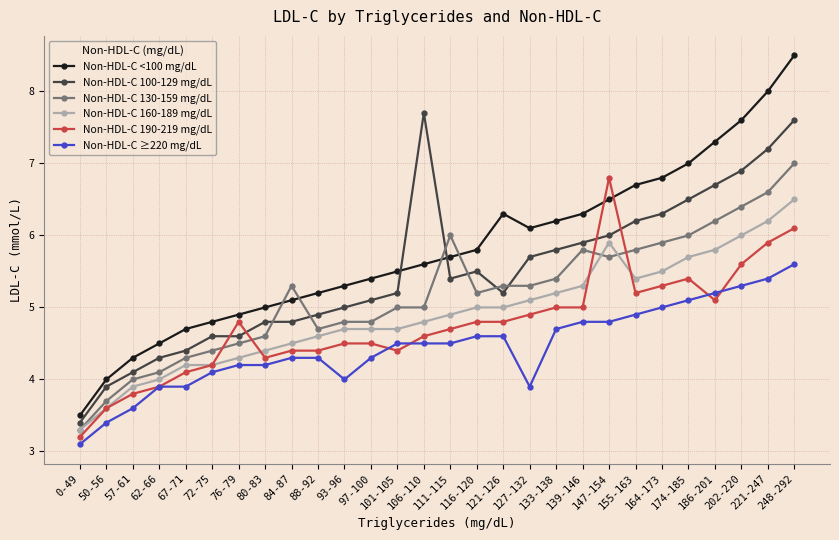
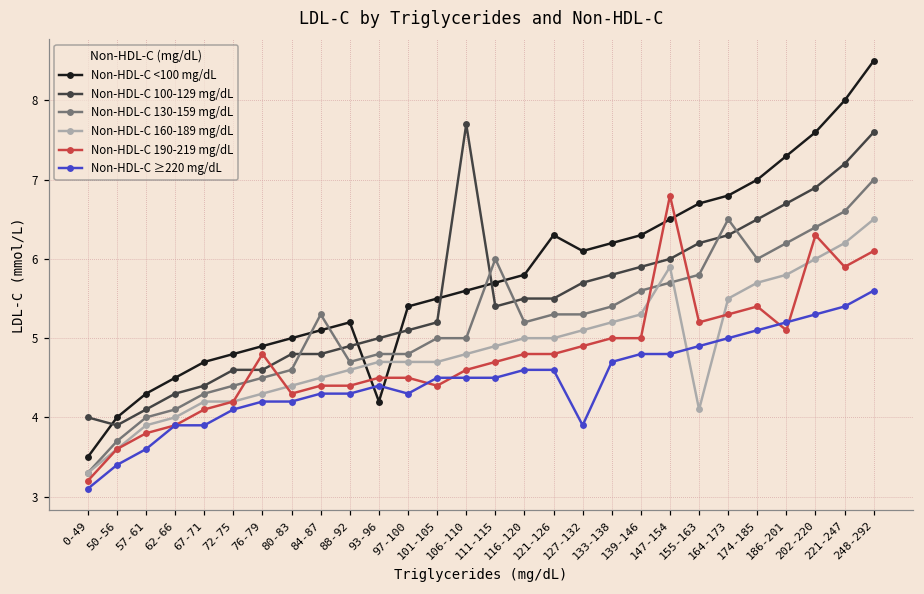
Non-HDL-C 100-129 mg/dL, 0-49: 3.4 -> 4.0
Non-HDL-C <100 mg/dL, 93-96: 5.3 -> 4.2
Non-HDL-C ≥220 mg/dL, 93-96: 4.0 -> 4.4
Non-HDL-C 100-129 mg/dL, 121-126: 5.2 -> 5.5
Non-HDL-C 130-159 mg/dL, 139-146: 5.8 -> 5.6
Non-HDL-C 160-189 mg/dL, 155-163: 5.4 -> 4.1
Non-HDL-C 130-159 mg/dL, 164-173: 5.9 -> 6.5
Non-HDL-C 190-219 mg/dL, 202-220: 5.6 -> 6.3
